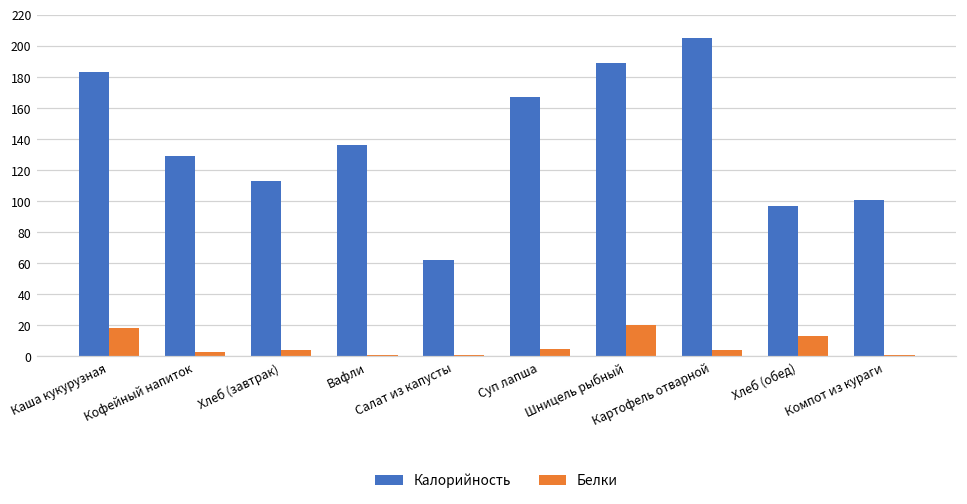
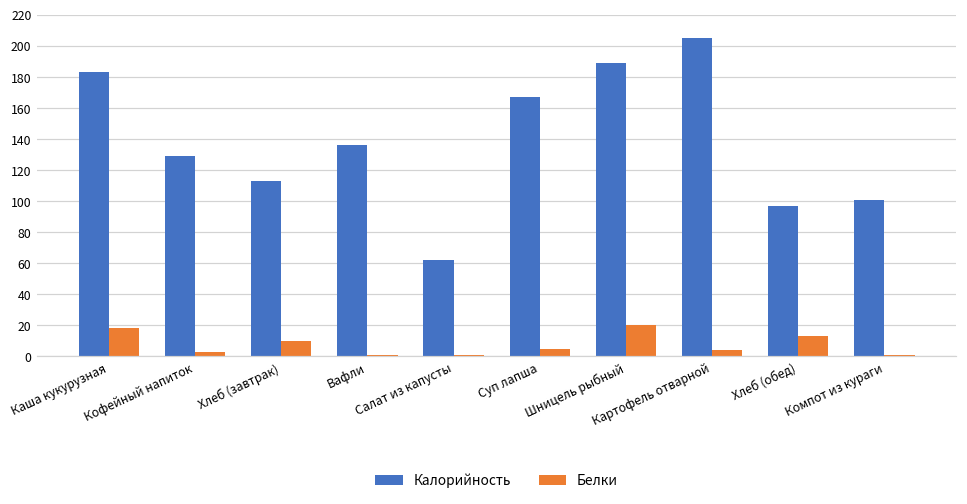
Белки, Хлеб (завтрак): 4 -> 10
